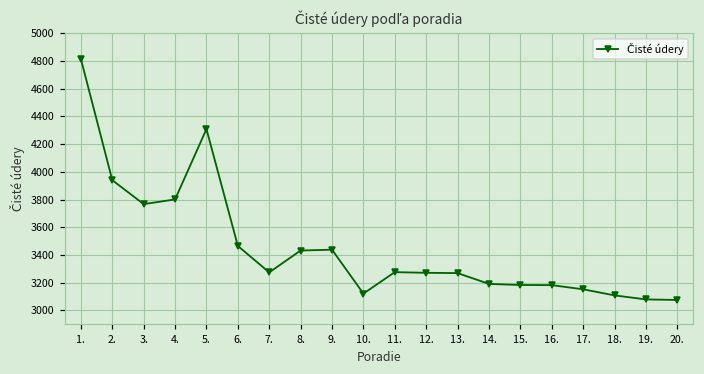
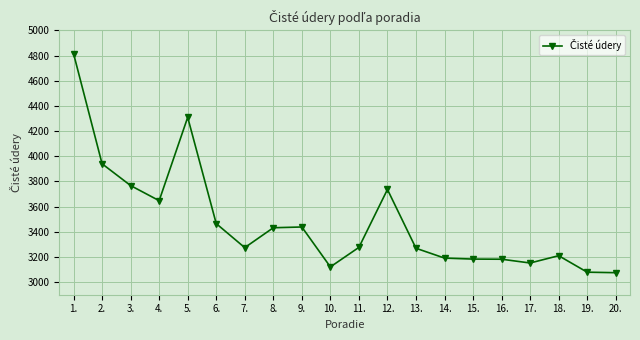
4.: 3800 -> 3650
12.: 3270 -> 3740
18.: 3110 -> 3210
